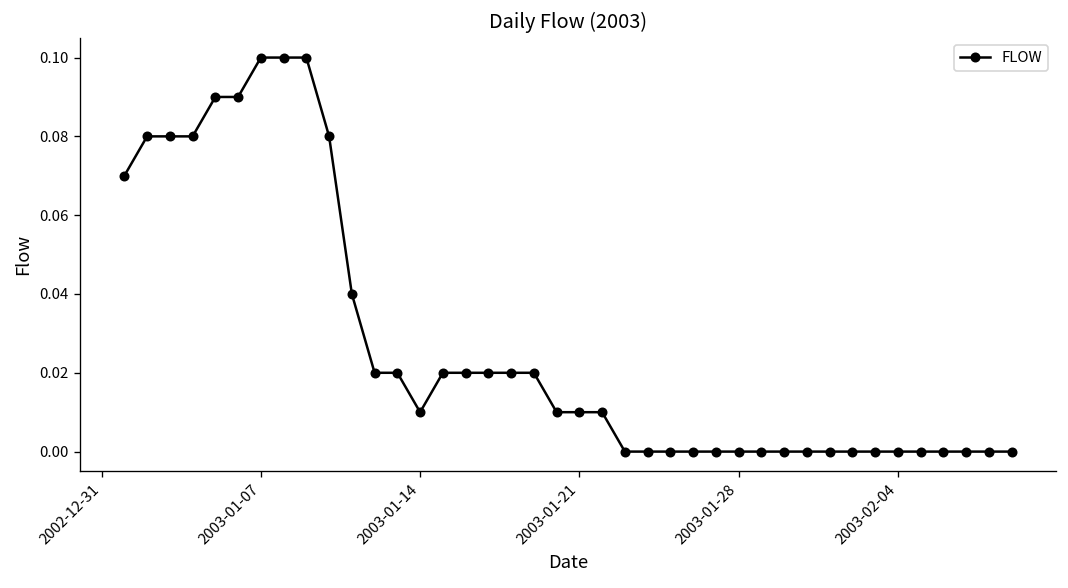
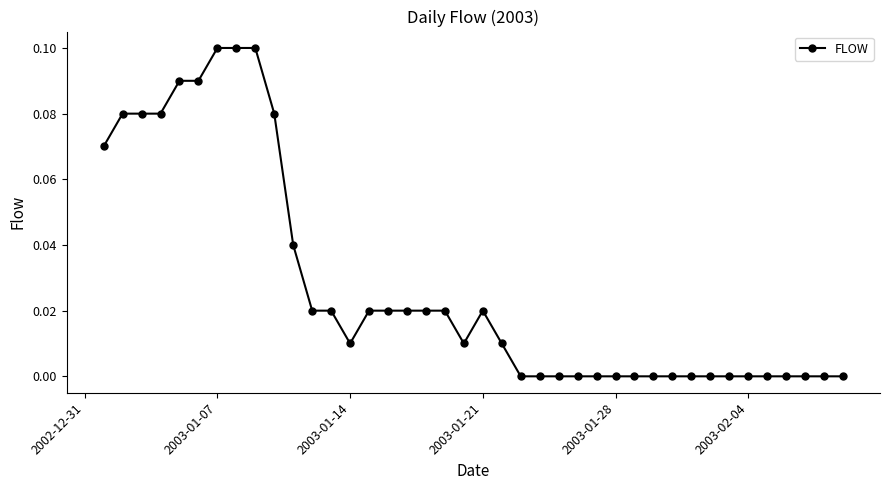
2003-01-21: 0.01 -> 0.02
